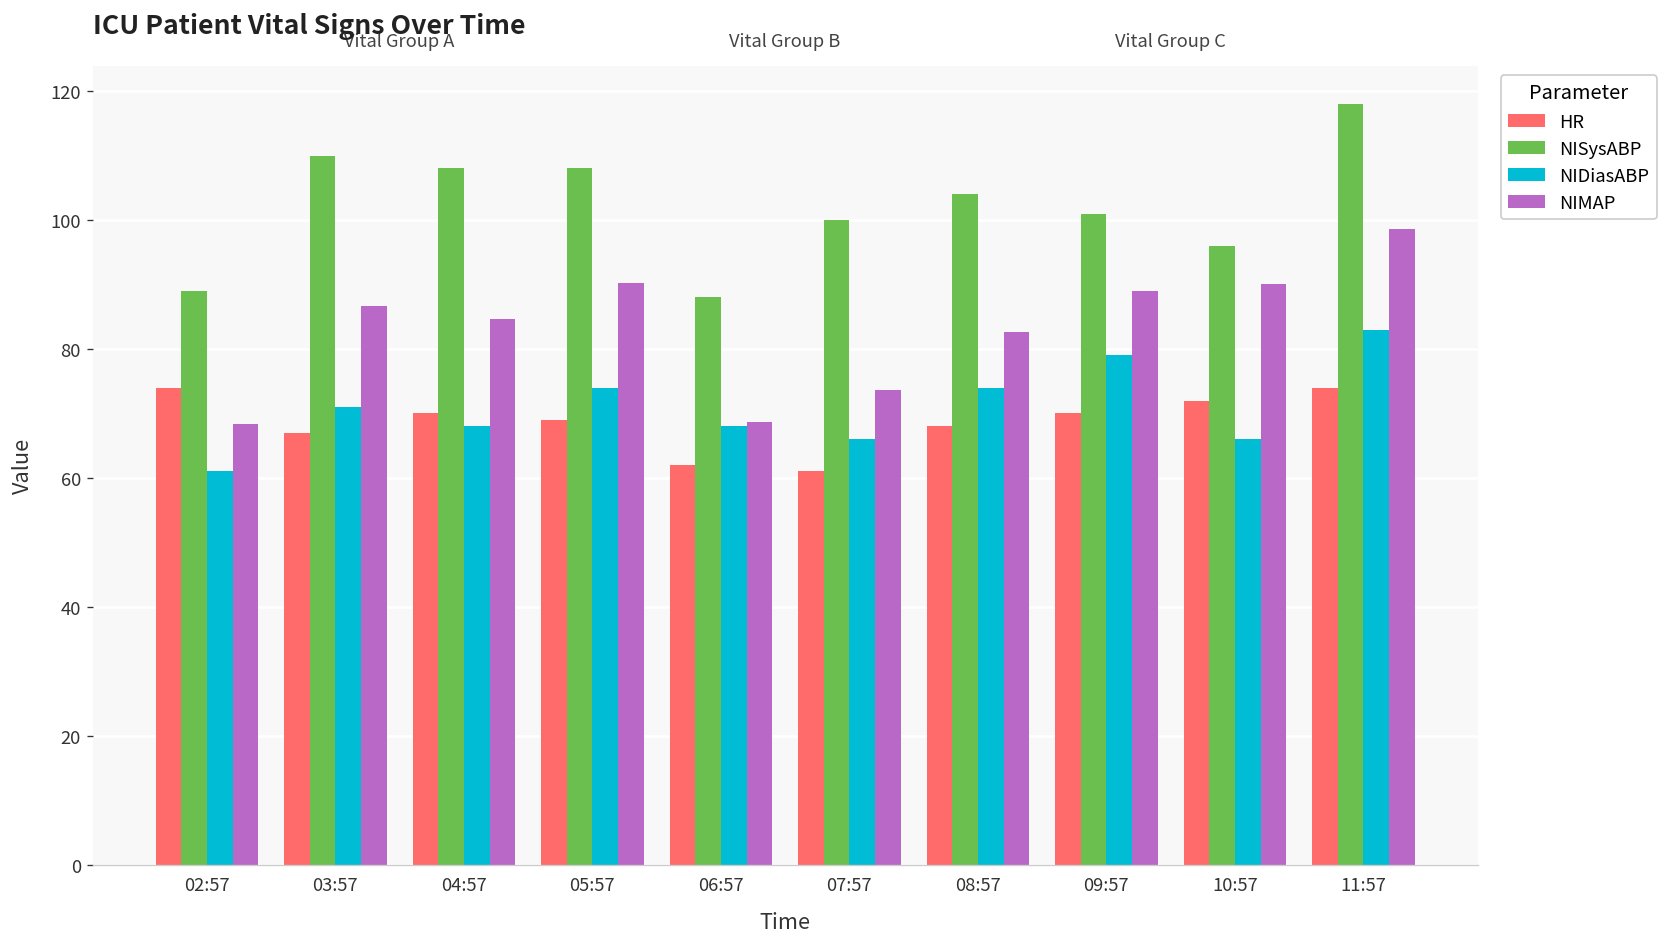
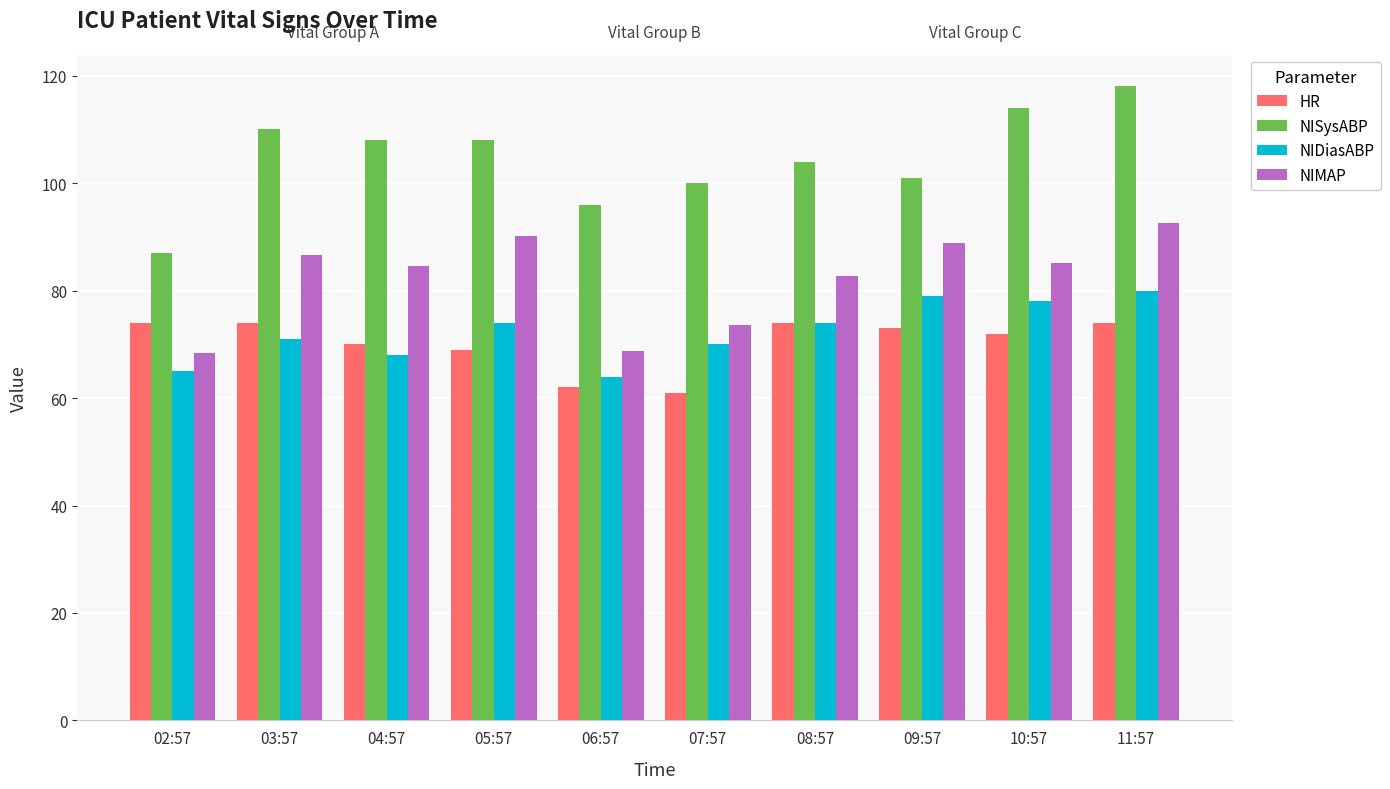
NISysABP, 02:57: 89 -> 87
NIDiasABP, 02:57: 61 -> 65
HR, 03:57: 67 -> 74
NISysABP, 06:57: 88 -> 96
NIDiasABP, 06:57: 68 -> 64
NIDiasABP, 07:57: 66 -> 70
HR, 08:57: 68 -> 74
HR, 09:57: 70 -> 73
NISysABP, 10:57: 96 -> 114
NIDiasABP, 10:57: 66 -> 78
NIMAP, 10:57: 90 -> 85
NIDiasABP, 11:57: 83 -> 80
NIMAP, 11:57: 99 -> 93
